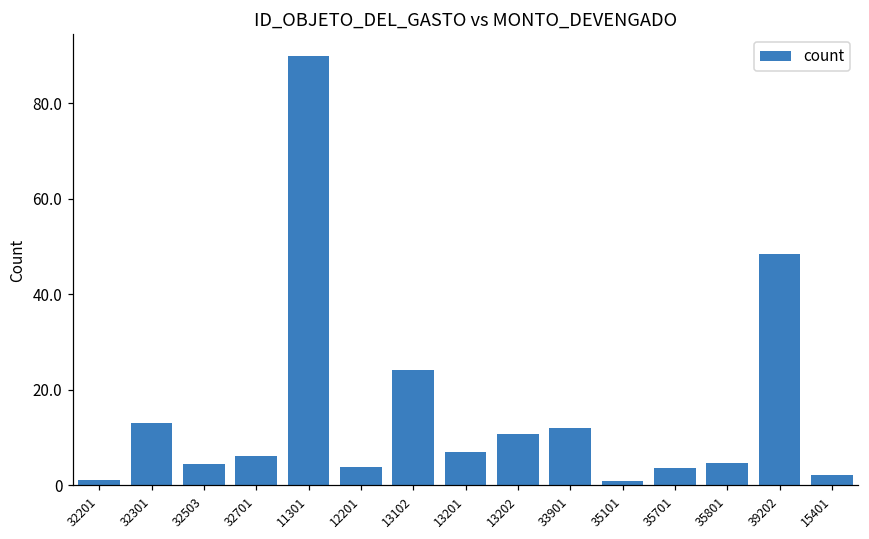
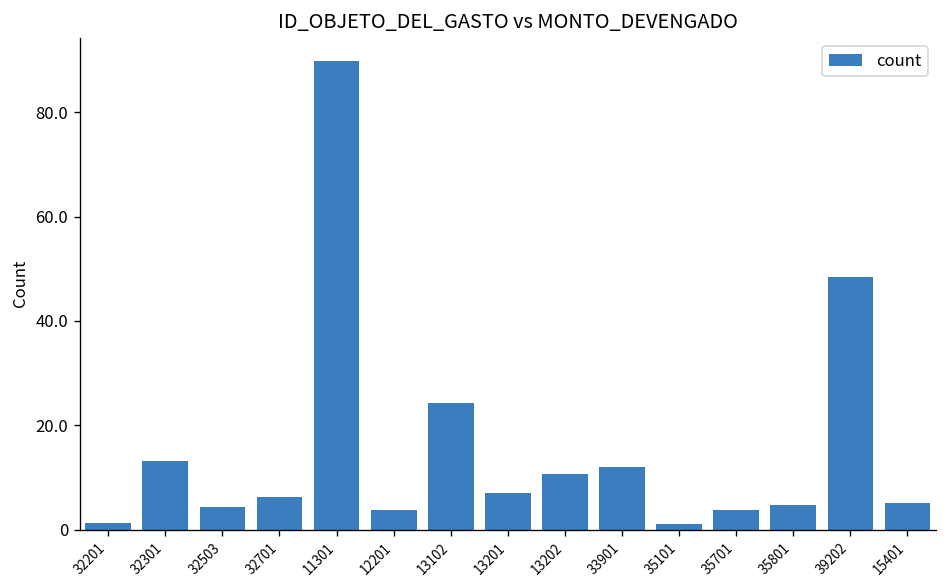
15401: 2 -> 5
